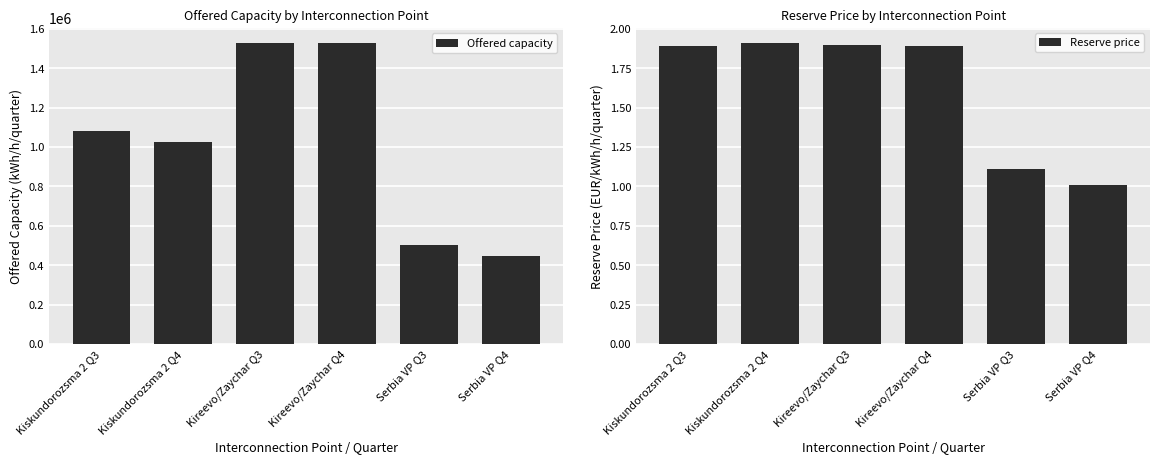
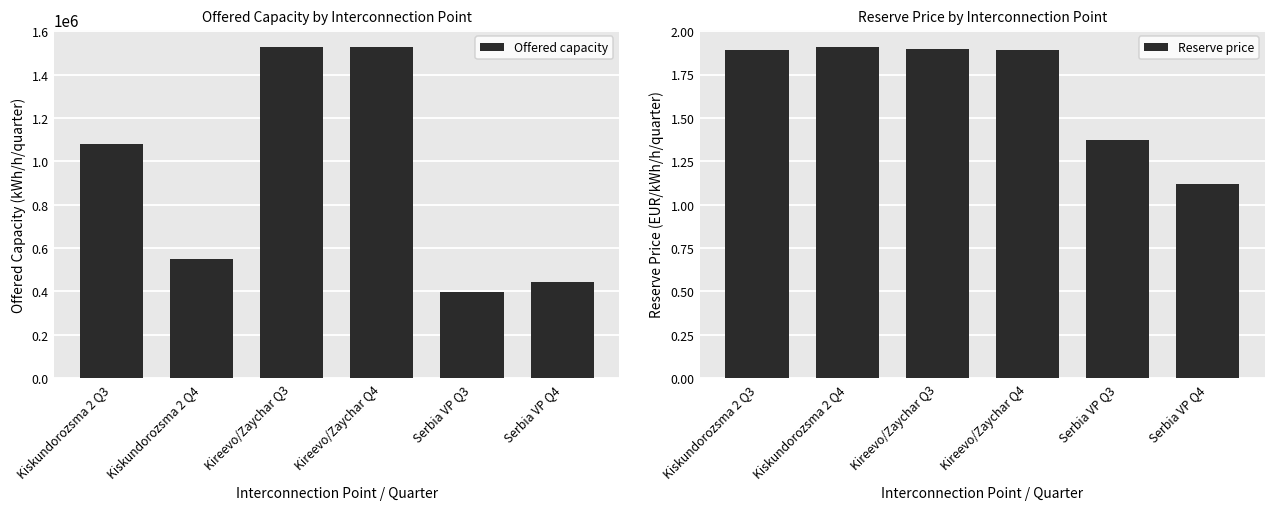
Offered Capacity by Interconnection Point, Kiskundorozsma 2 Q4: 1020000 -> 550000
Offered Capacity by Interconnection Point, Serbia VP Q3: 500000 -> 400000
Reserve Price by Interconnection Point, Serbia VP Q3: 1.11 -> 1.37
Reserve Price by Interconnection Point, Serbia VP Q4: 1.01 -> 1.12
